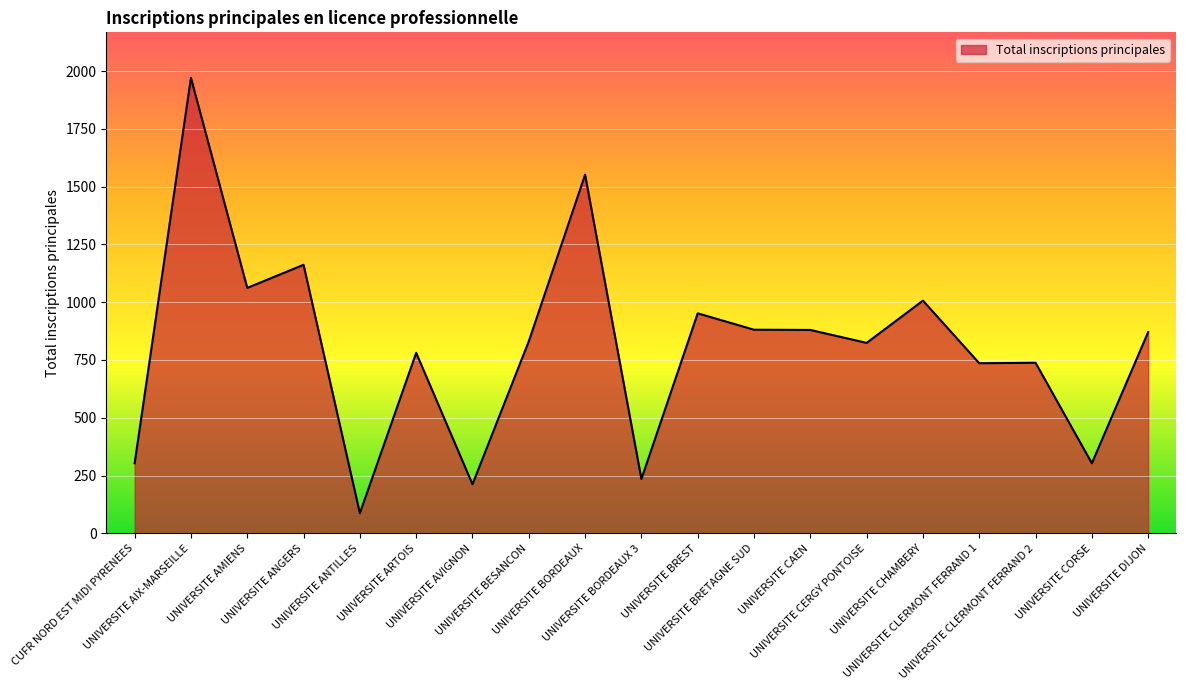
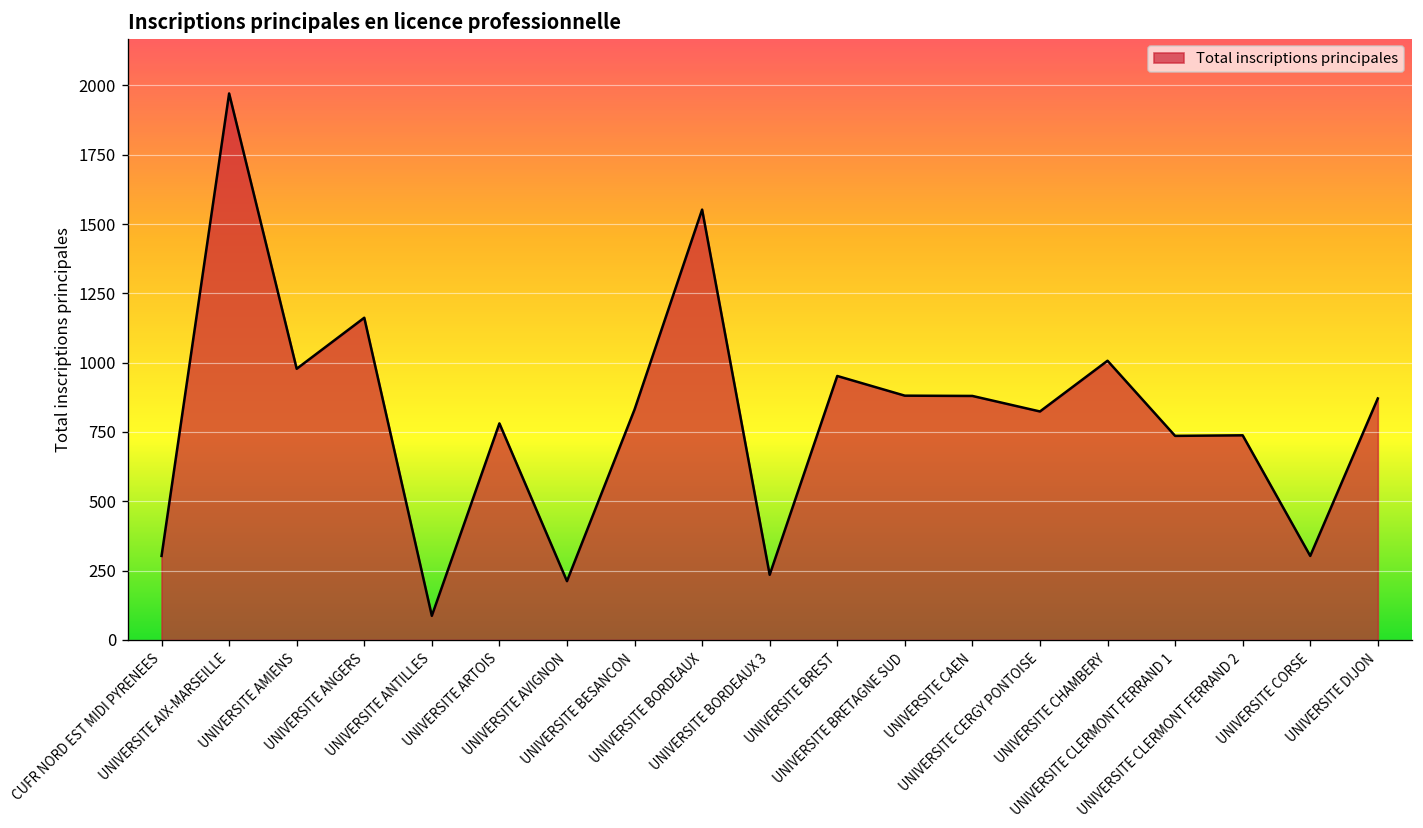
UNIVERSITE AMIENS: 1060 -> 980
